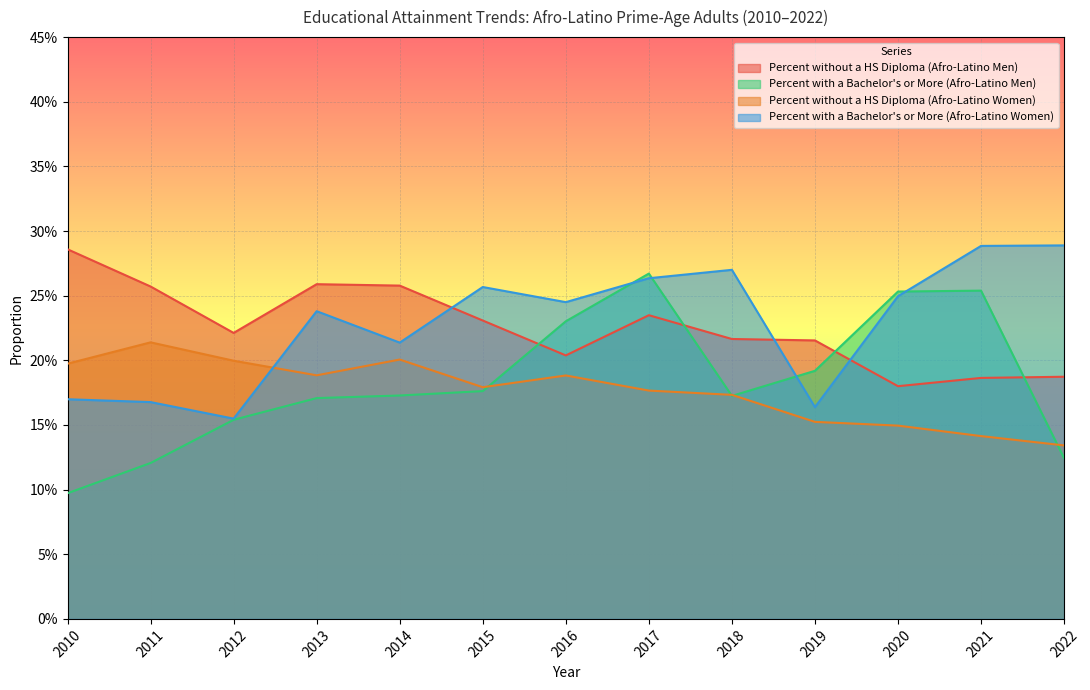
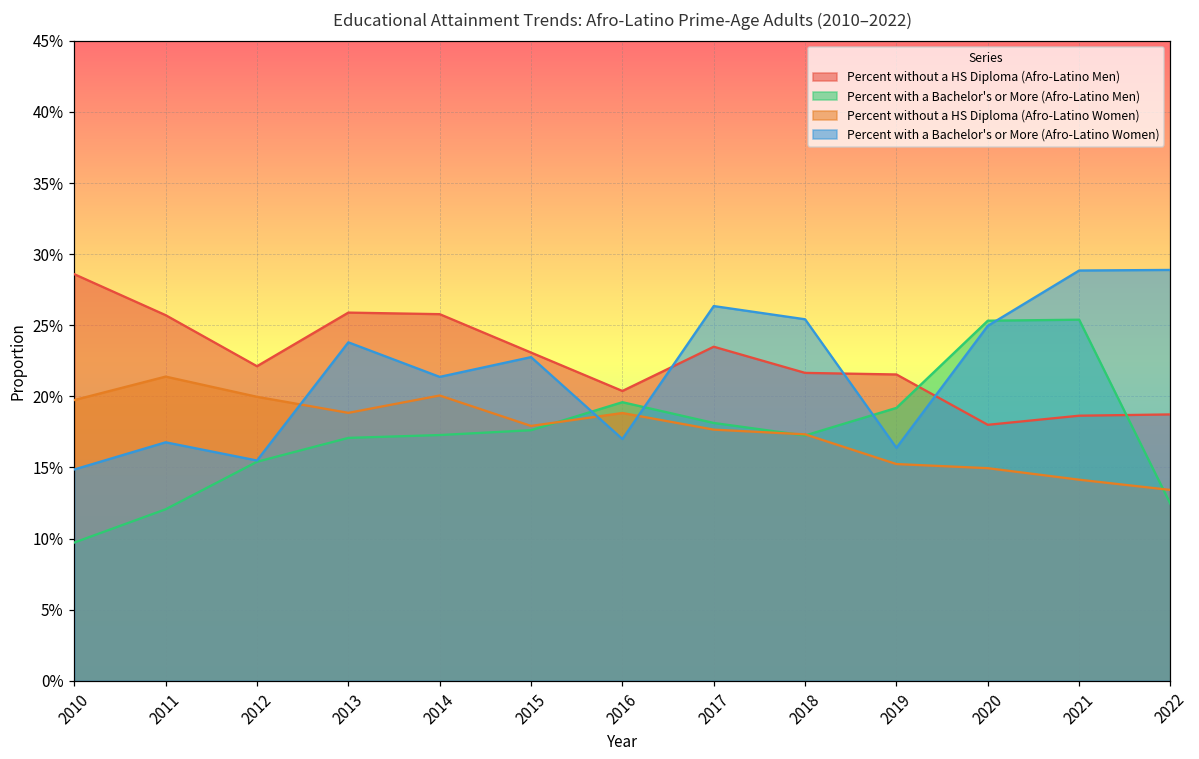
Percent with a Bachelor's or More (Afro-Latino Women), 2010: 17.0% -> 14.9%
Percent with a Bachelor's or More (Afro-Latino Women), 2015: 25.7% -> 22.8%
Percent with a Bachelor's or More (Afro-Latino Men), 2016: 23.0% -> 19.6%
Percent with a Bachelor's or More (Afro-Latino Women), 2016: 24.5% -> 17.0%
Percent with a Bachelor's or More (Afro-Latino Men), 2017: 26.7% -> 18.1%
Percent with a Bachelor's or More (Afro-Latino Women), 2018: 27.0% -> 25.4%
